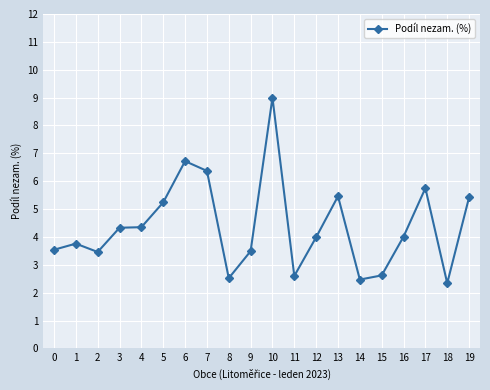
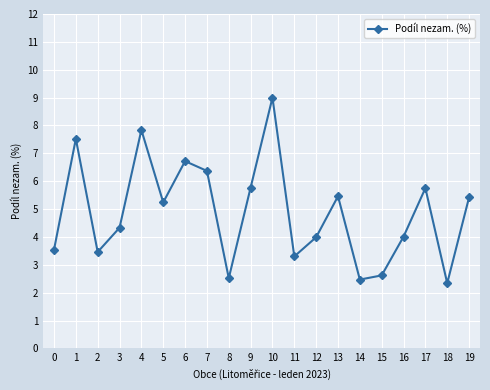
1: 3.8 -> 7.5
4: 4.4 -> 7.8
9: 3.5 -> 5.8
11: 2.6 -> 3.3
